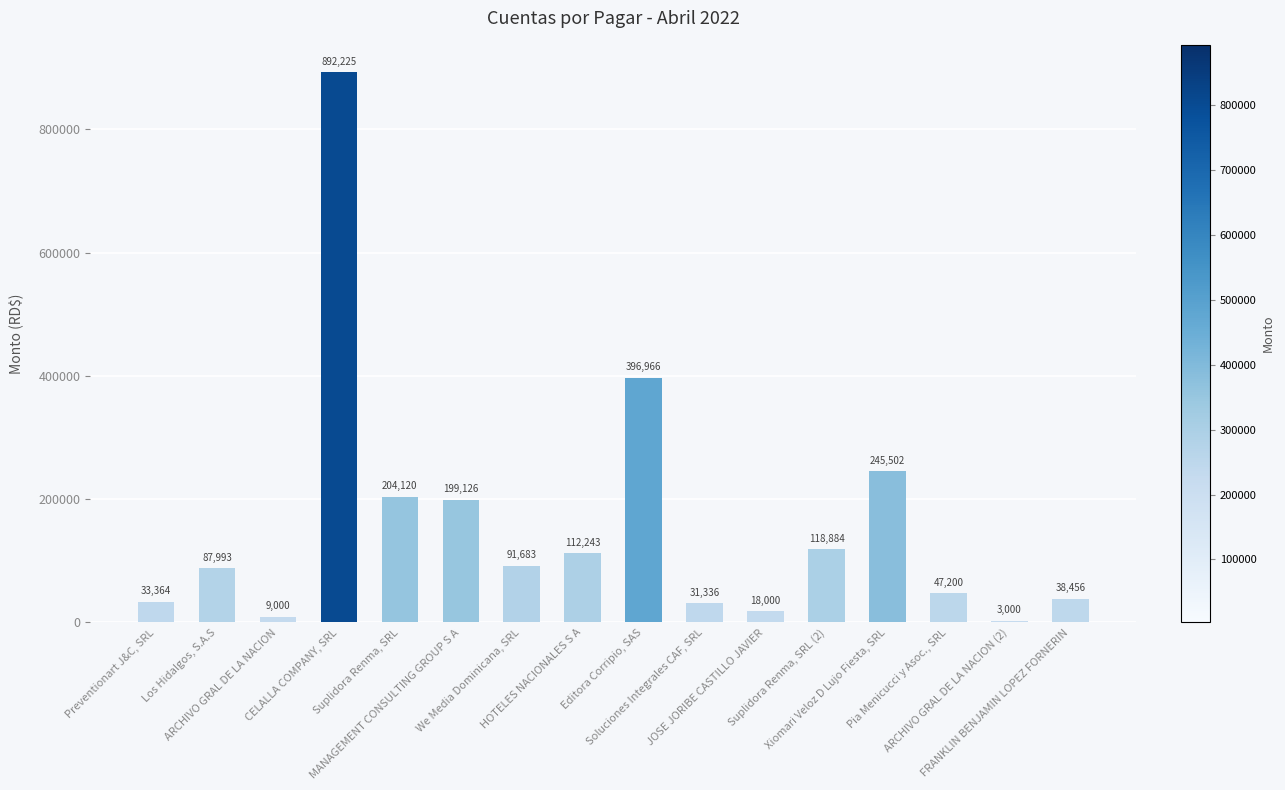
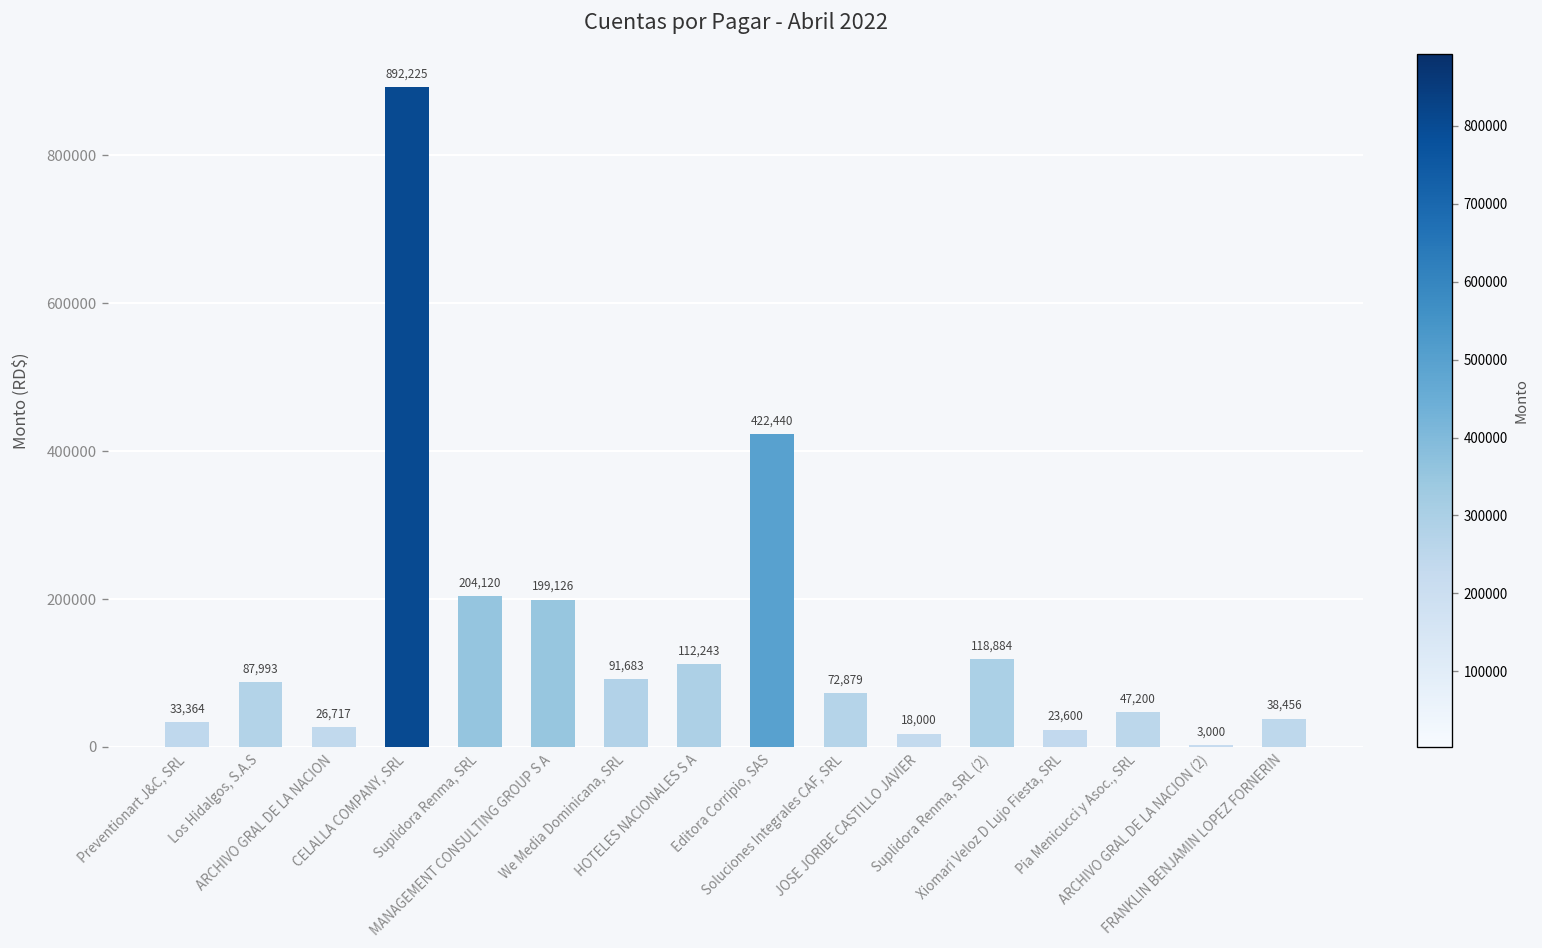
ARCHIVO GRAL DE LA NACION: 9,000 -> 26,717
Editora Corripio, SAS: 396,966 -> 422,440
Soluciones Integrales CAF, SRL: 31,336 -> 72,879
Xiomari Veloz D Lujo Fiesta, SRL: 245,502 -> 23,600
